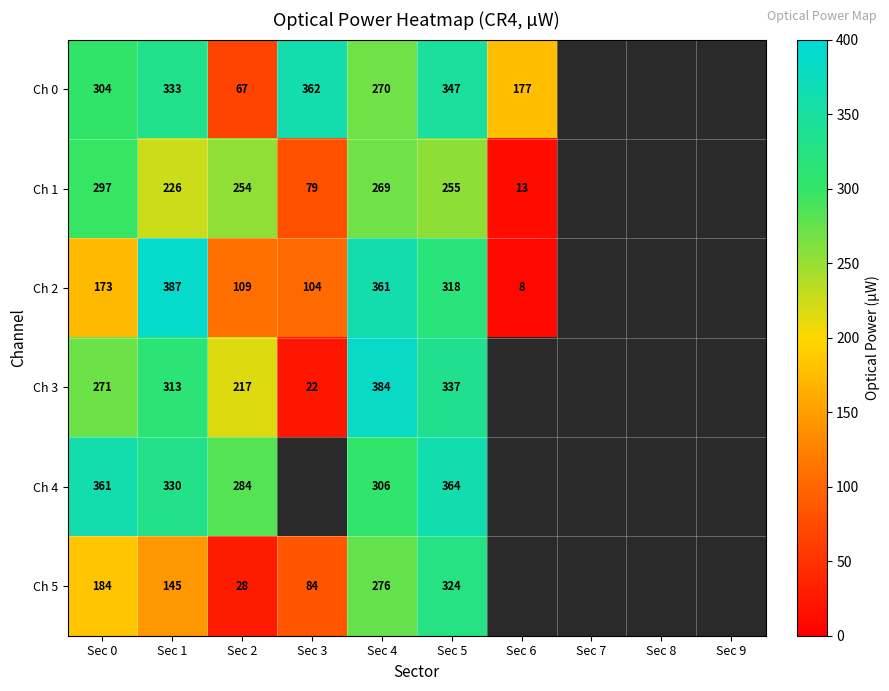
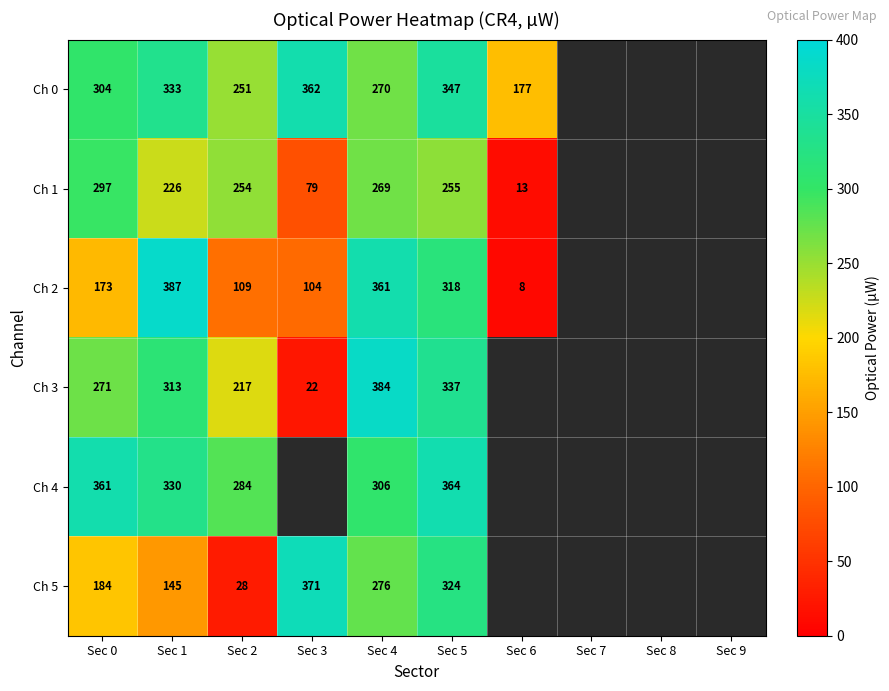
Ch 0, Sec 2: 67 -> 251
Ch 5, Sec 3: 84 -> 371
